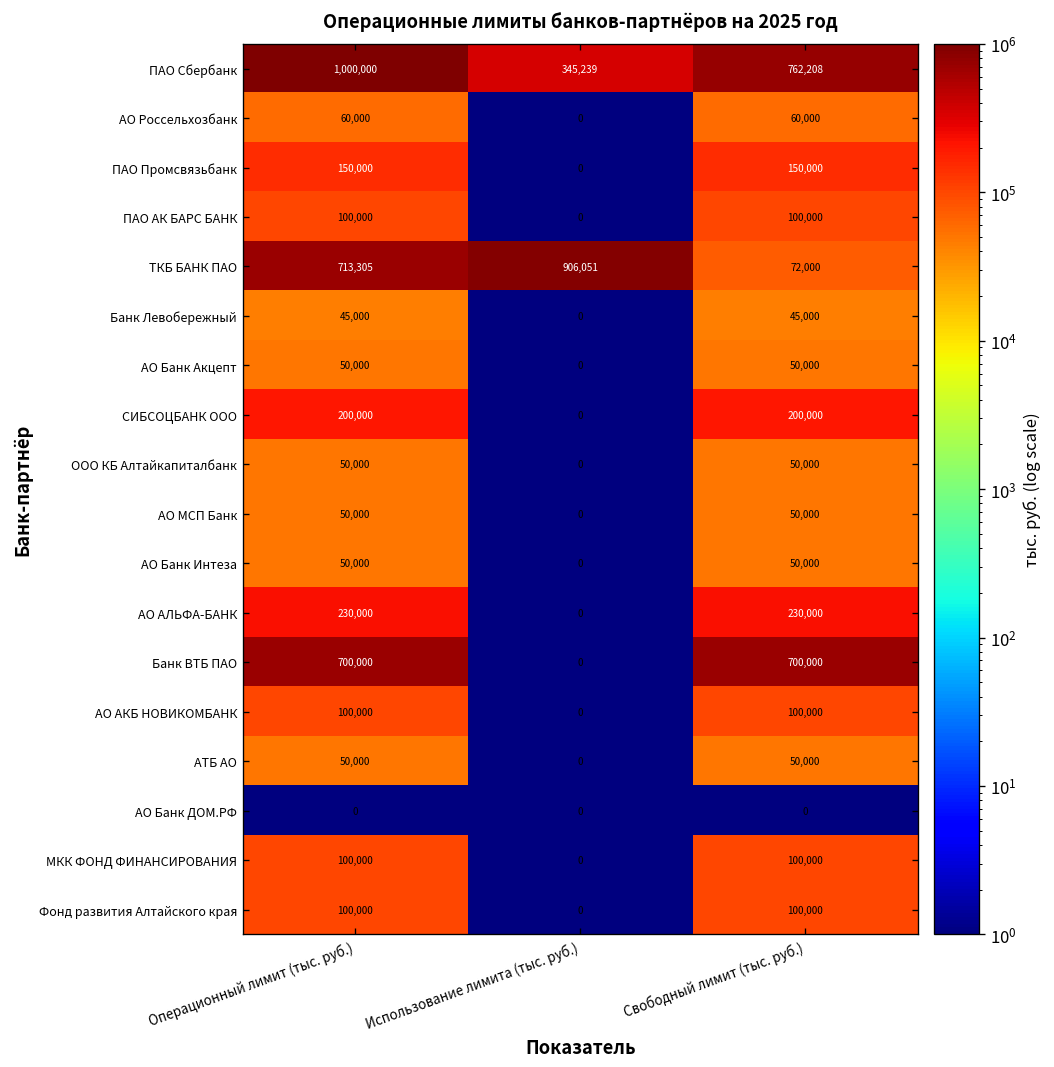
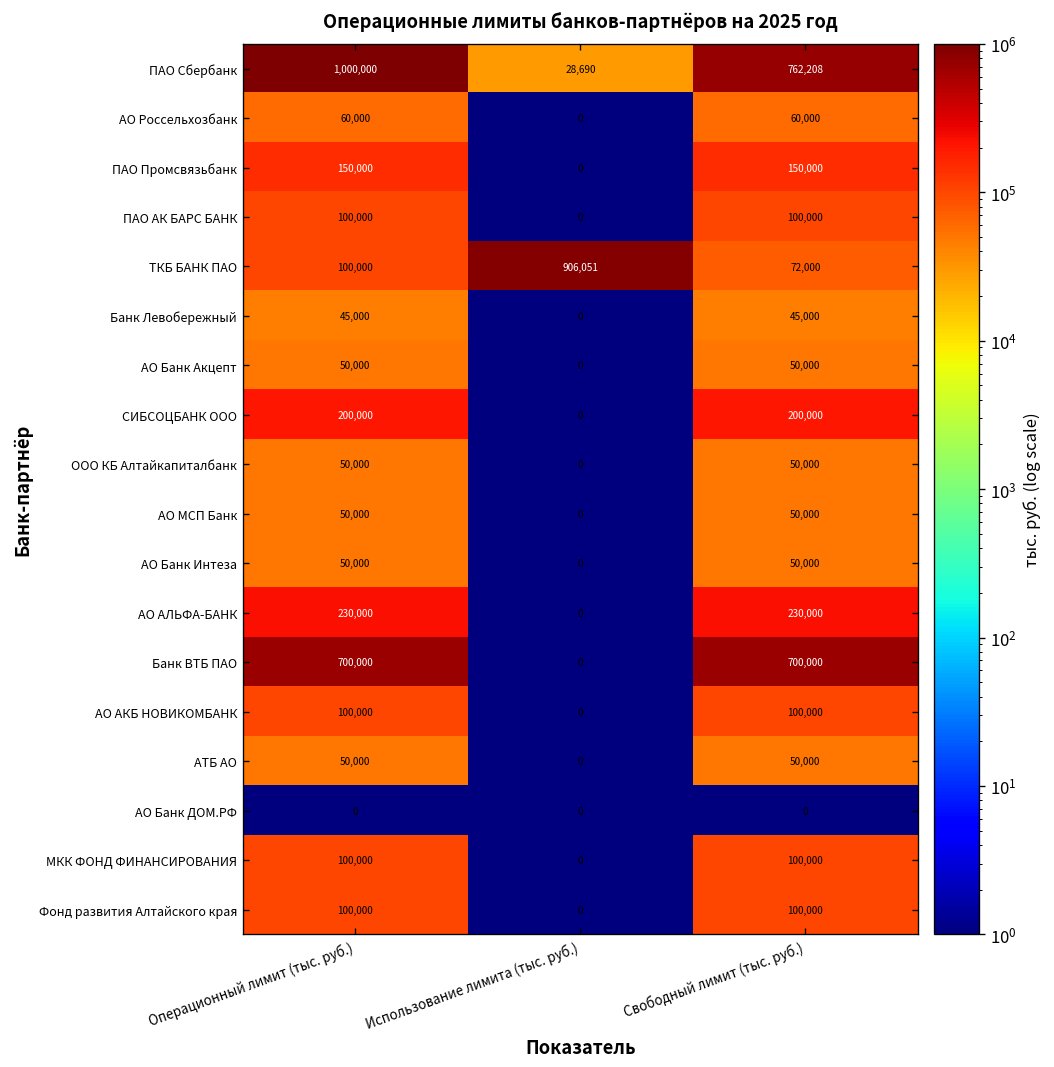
ПАО Сбербанк, Использование лимита (тыс. руб.): 345,239 -> 28,690
ТКБ БАНК ПАО, Операционный лимит (тыс. руб.): 713,305 -> 100,000
